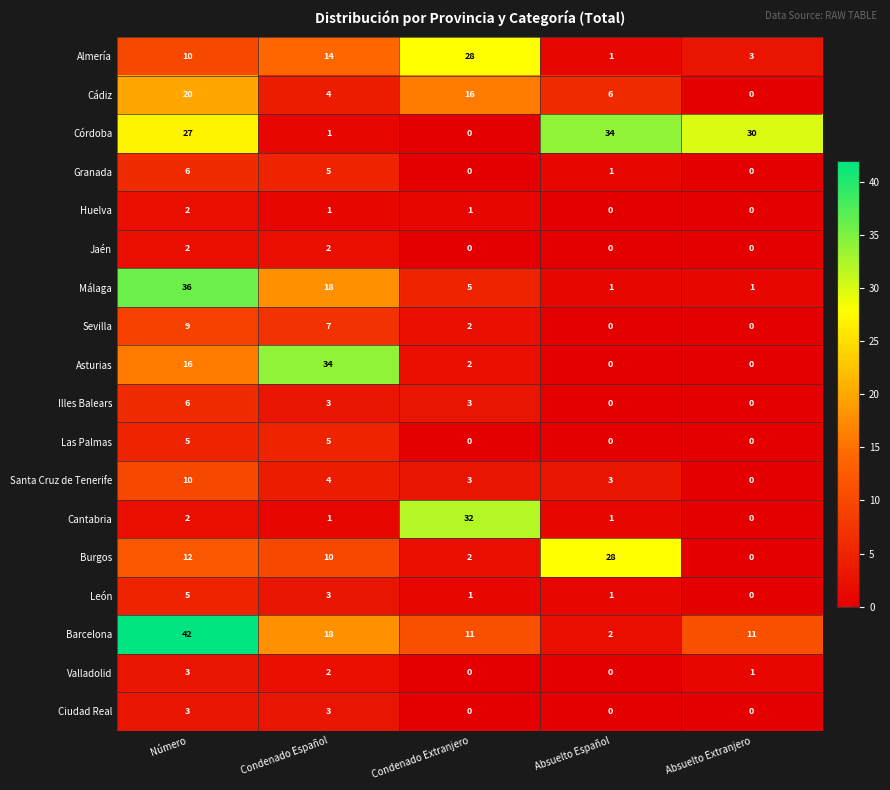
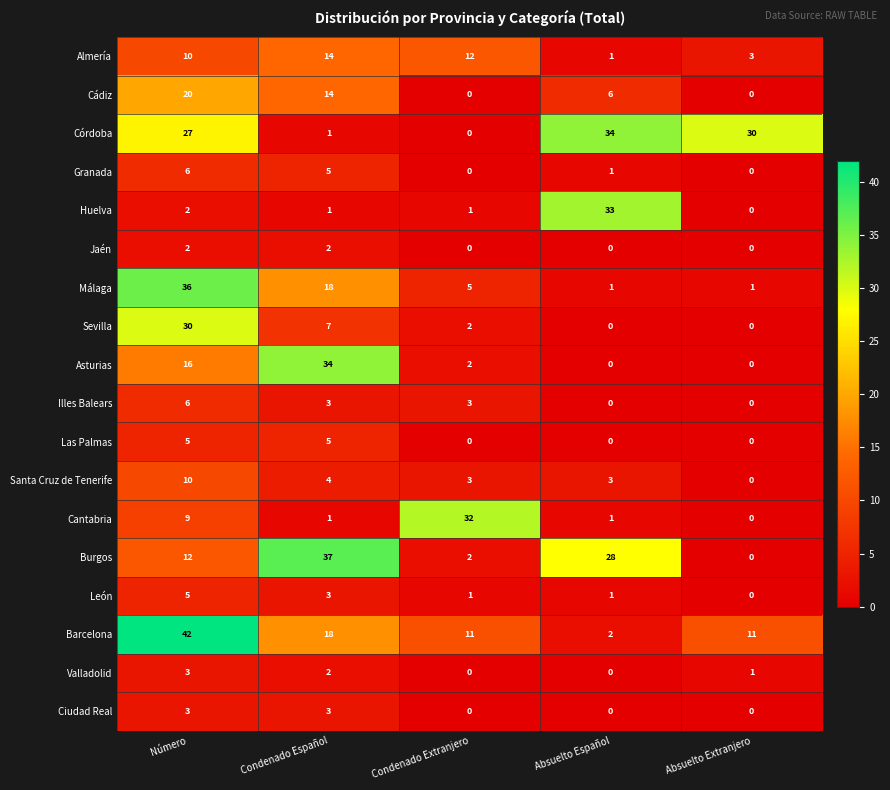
Almería, Condenado Extranjero: 28 -> 12
Cádiz, Condenado Español: 4 -> 14
Cádiz, Condenado Extranjero: 16 -> 0
Huelva, Absuelto Español: 0 -> 33
Sevilla, Número: 9 -> 30
Cantabria, Número: 2 -> 9
Burgos, Condenado Español: 10 -> 37
